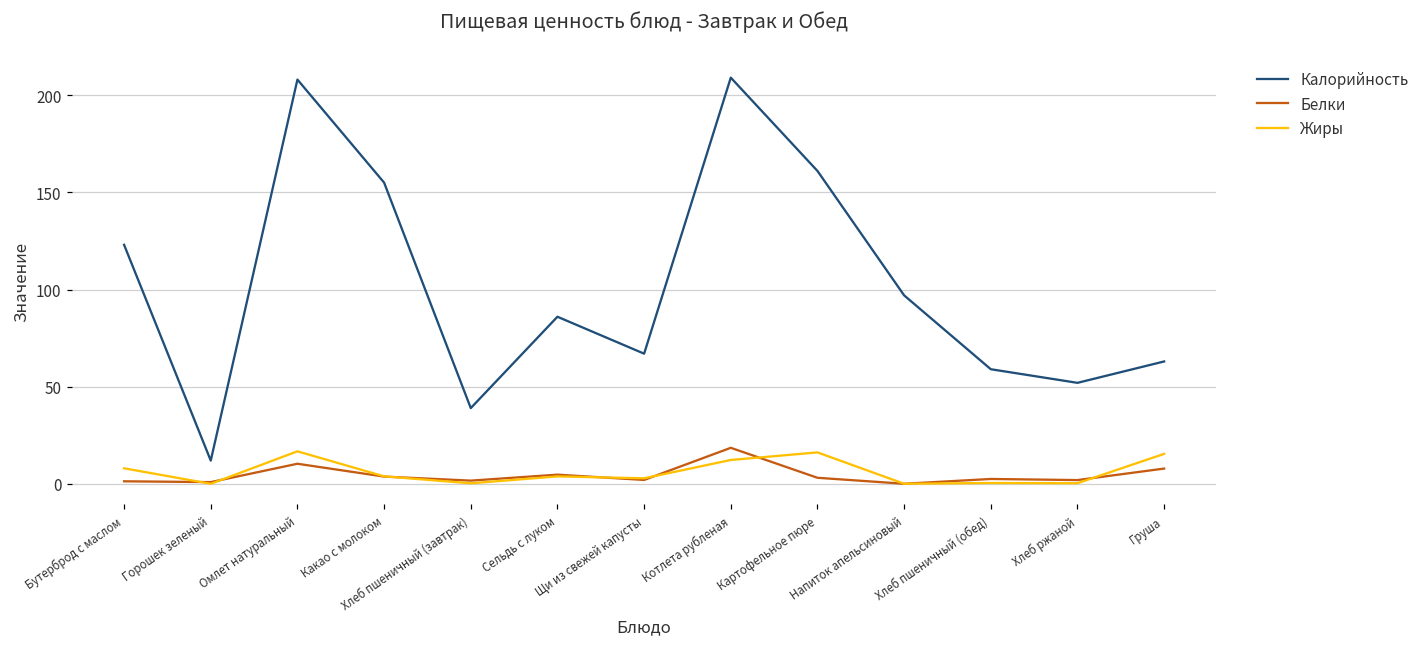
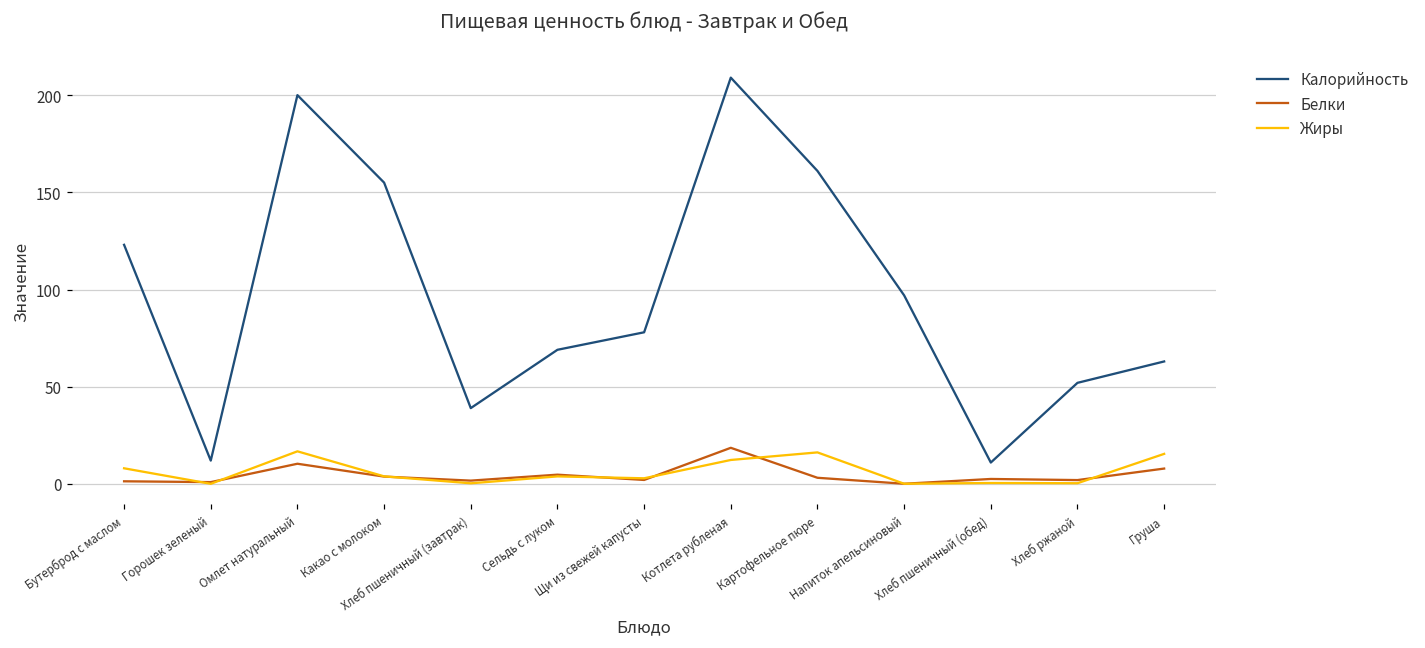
Калорийность, Омлет натуральный: 208 -> 200
Калорийность, Сельдь с луком: 86 -> 69
Калорийность, Щи из свежей капусты: 67 -> 78
Калорийность, Хлеб пшеничный (обед): 59 -> 11
